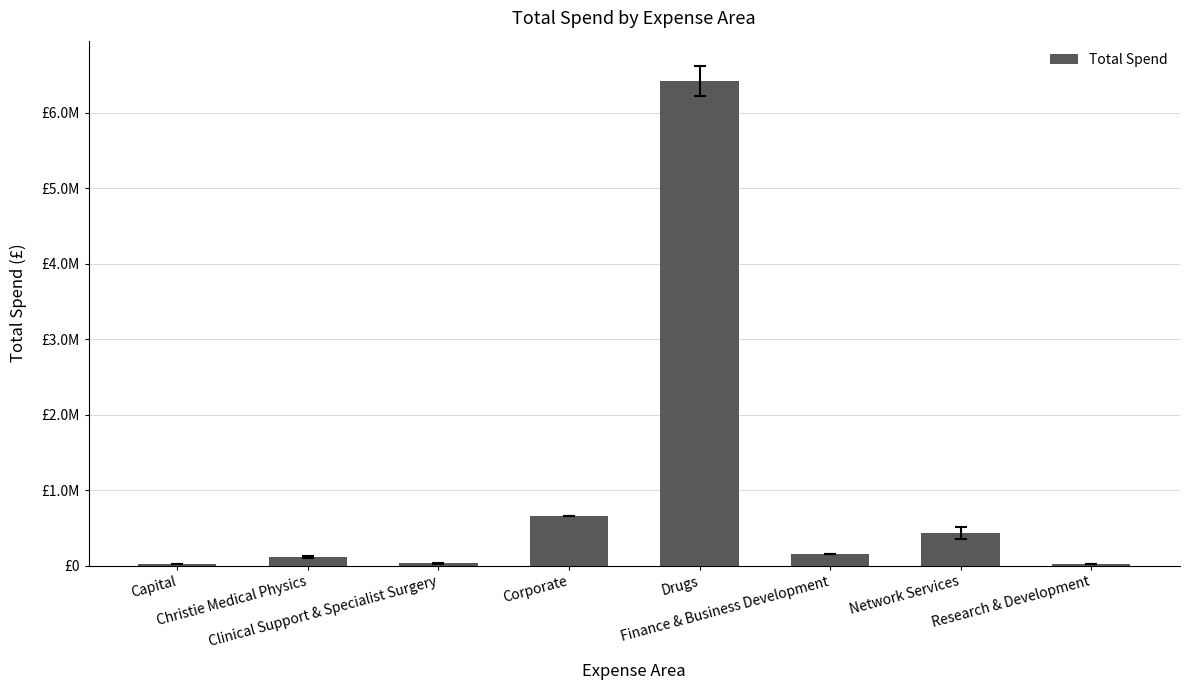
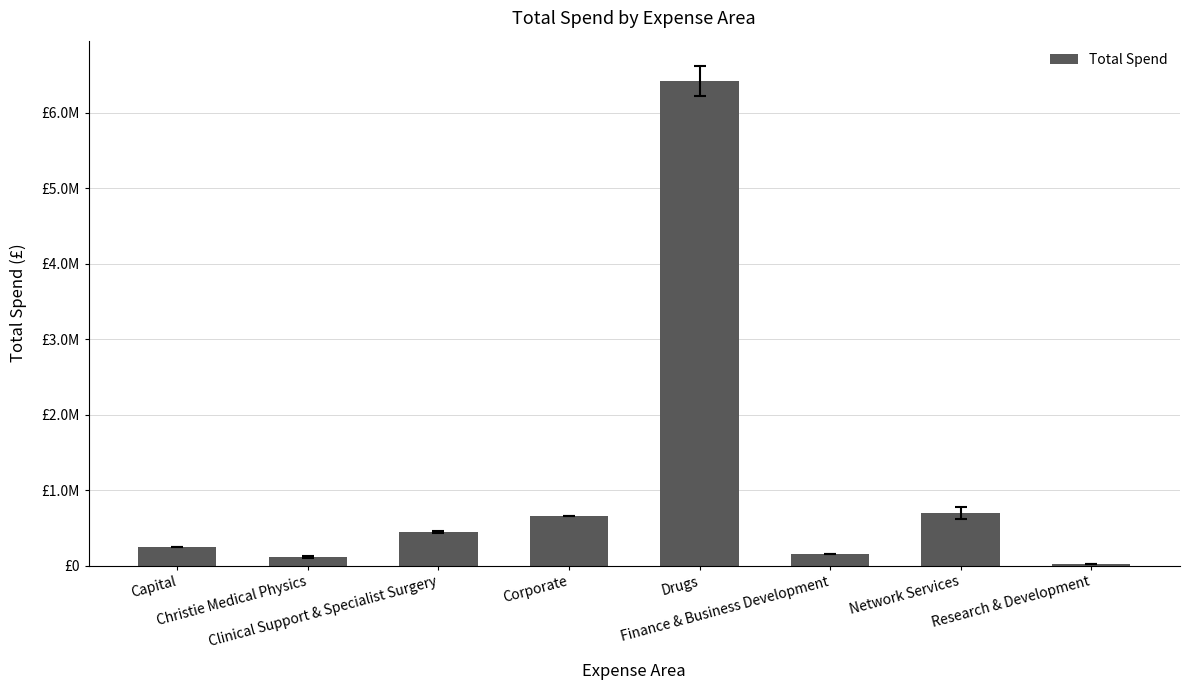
Total Spend, Capital: £0 -> £200000
Total Spend, Clinical Support & Specialist Surgery: £0 -> £400000
Total Spend, Network Services: £400000 -> £700000
